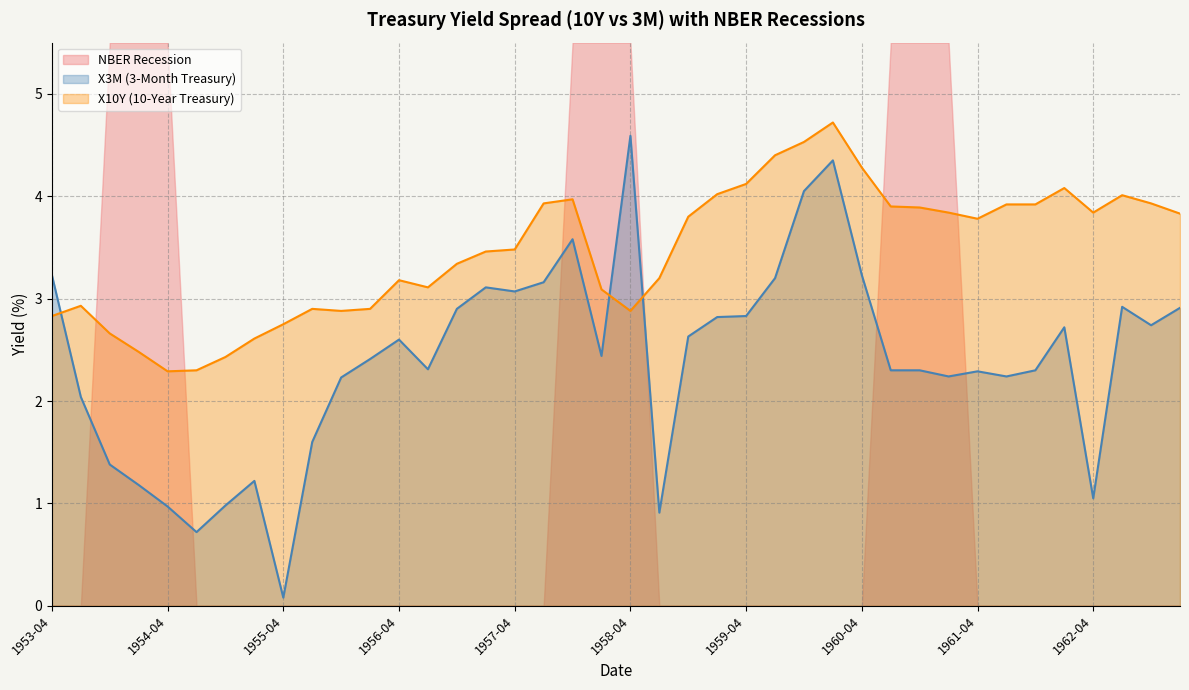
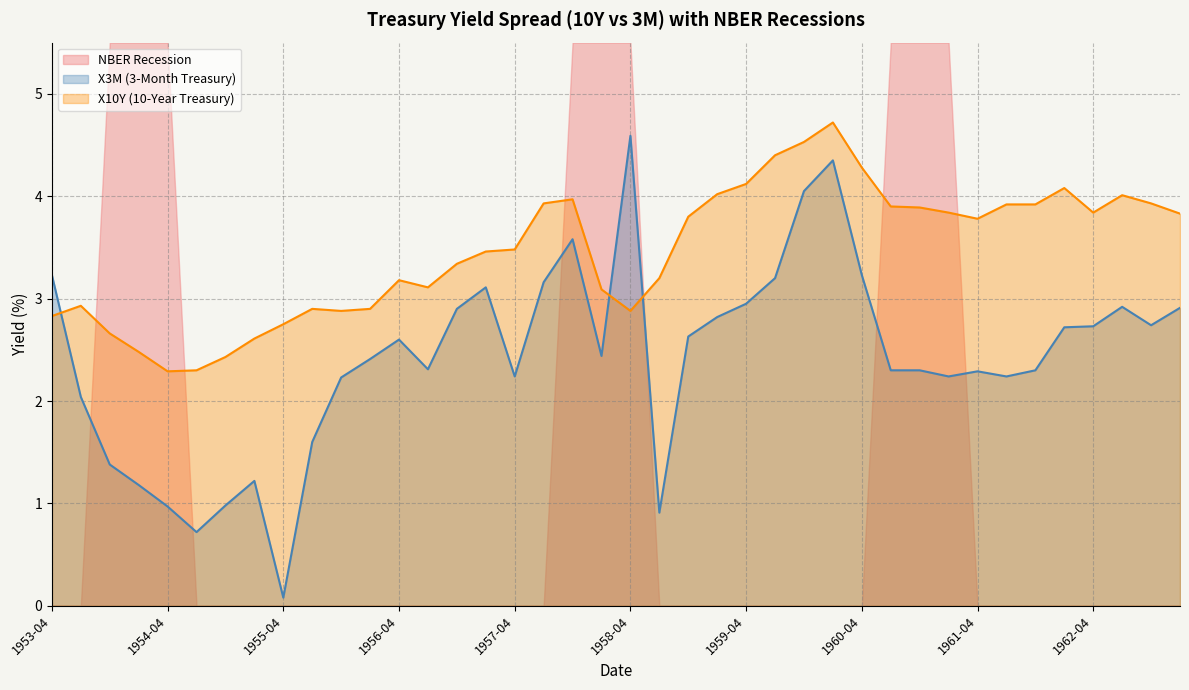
X3M (3-Month Treasury), 1957-04: 3.07 -> 2.24
X3M (3-Month Treasury), 1959-04: 2.83 -> 2.95
X3M (3-Month Treasury), 1962-04: 1.05 -> 2.73
